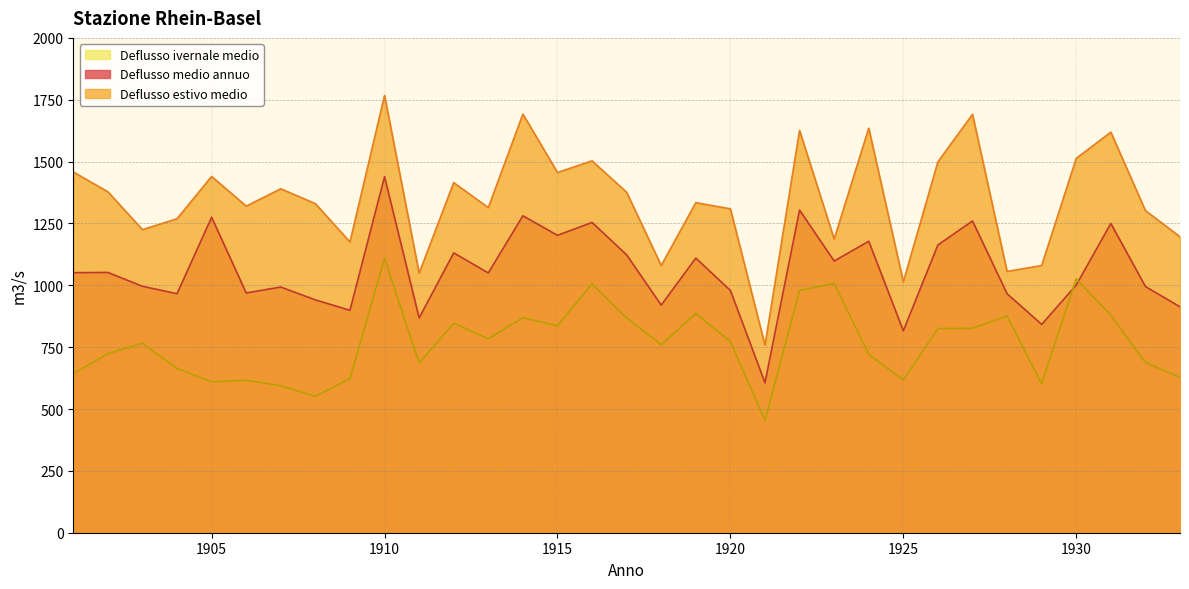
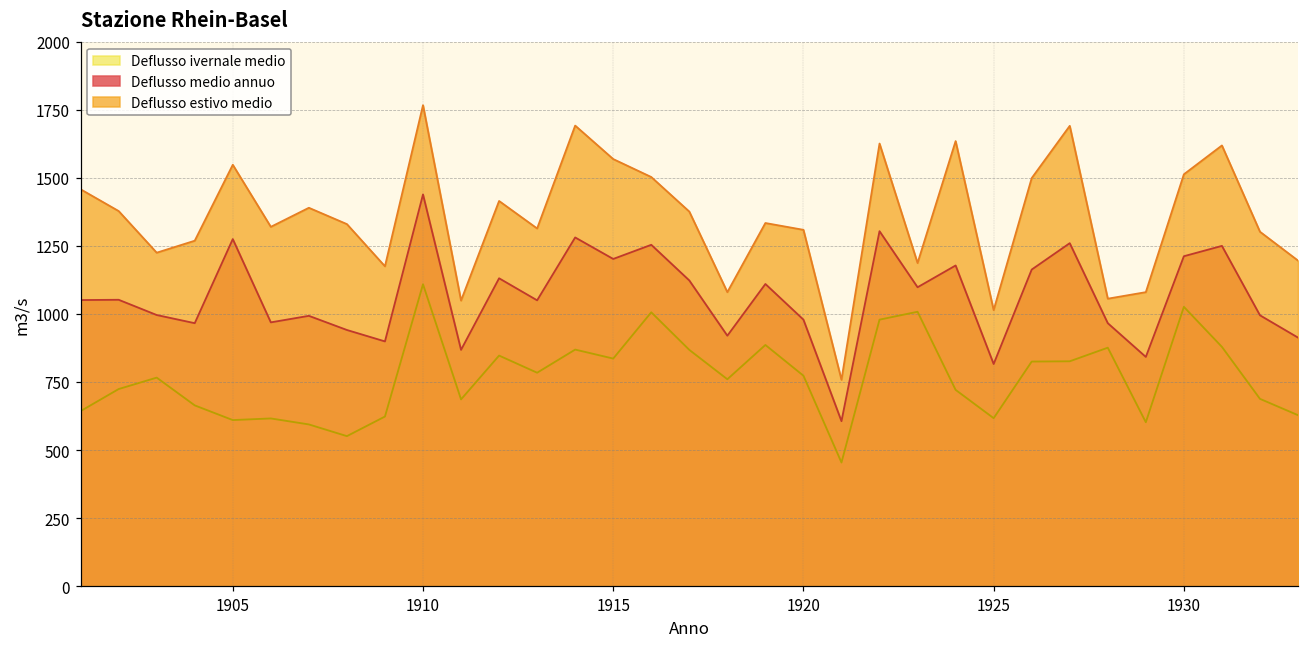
Deflusso estivo medio, 1905: 1440 -> 1550
Deflusso estivo medio, 1915: 1460 -> 1570
Deflusso medio annuo, 1930: 1000 -> 1210
